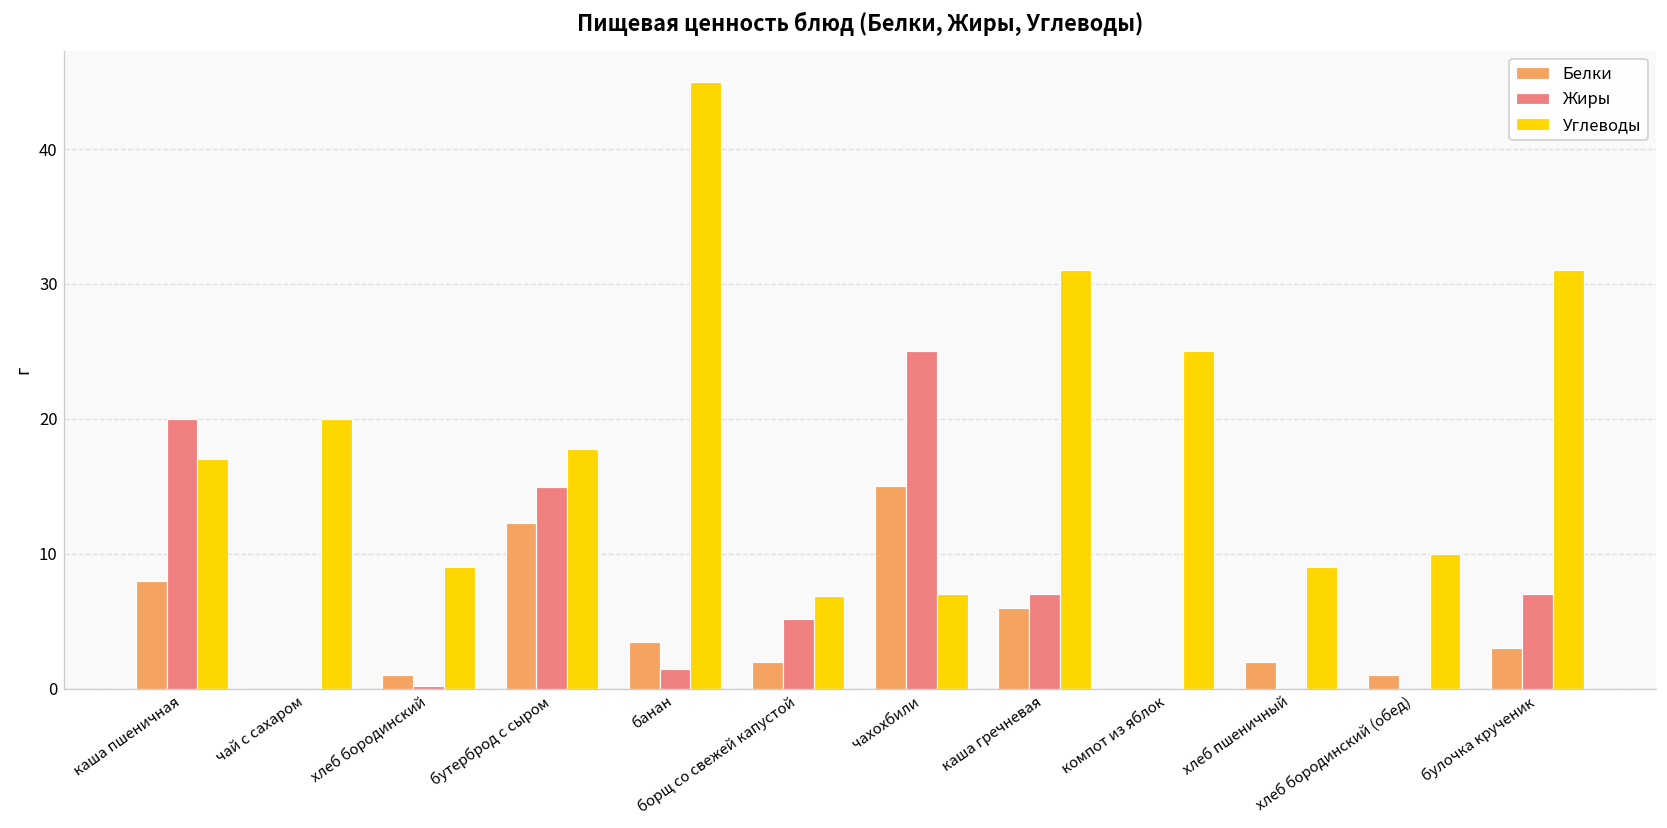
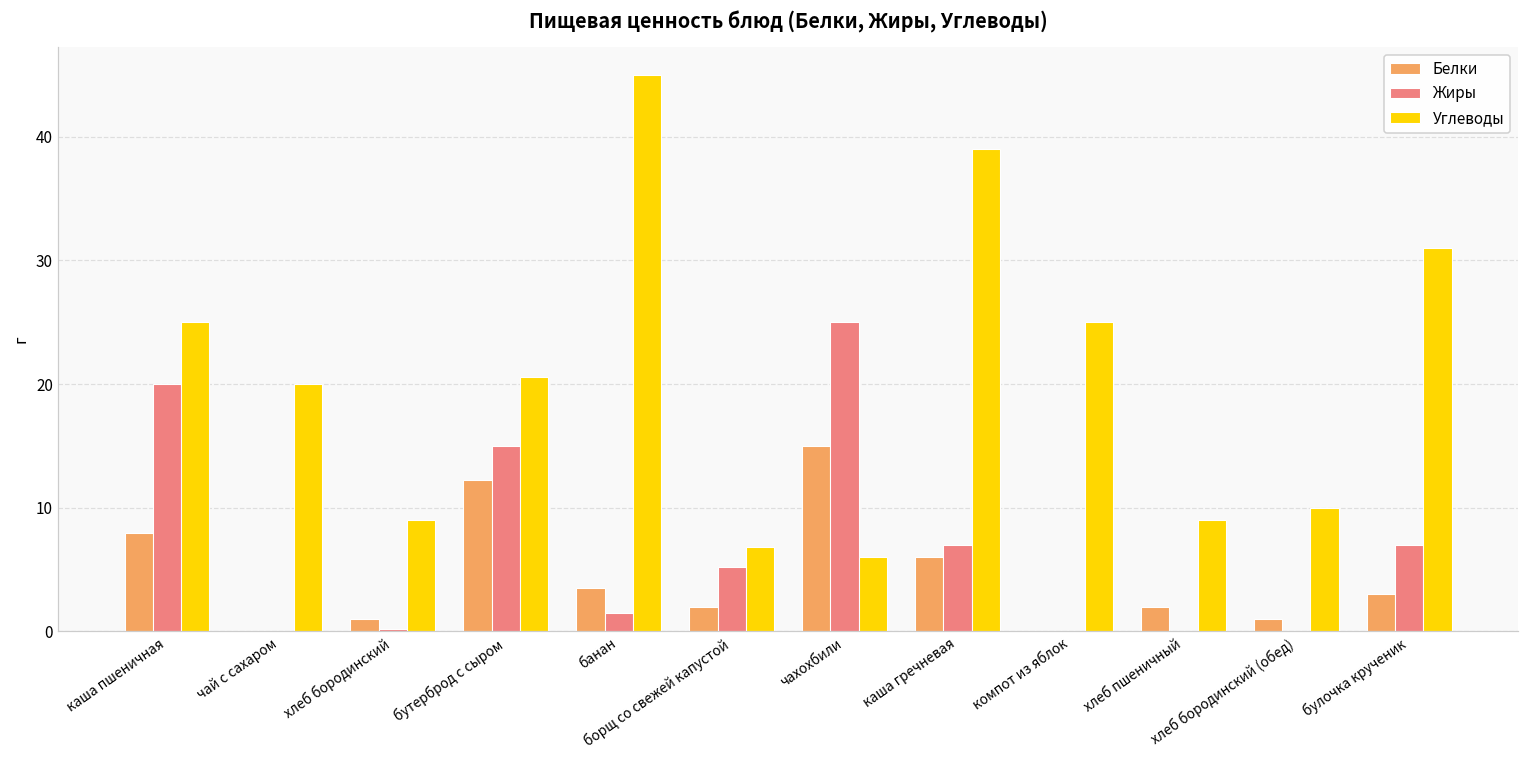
Углеводы, каша пшеничная: 17 -> 25
Углеводы, бутерброд с сыром: 17.8 -> 20.6
Углеводы, чахохбили: 7 -> 6
Углеводы, каша гречневая: 31 -> 39
